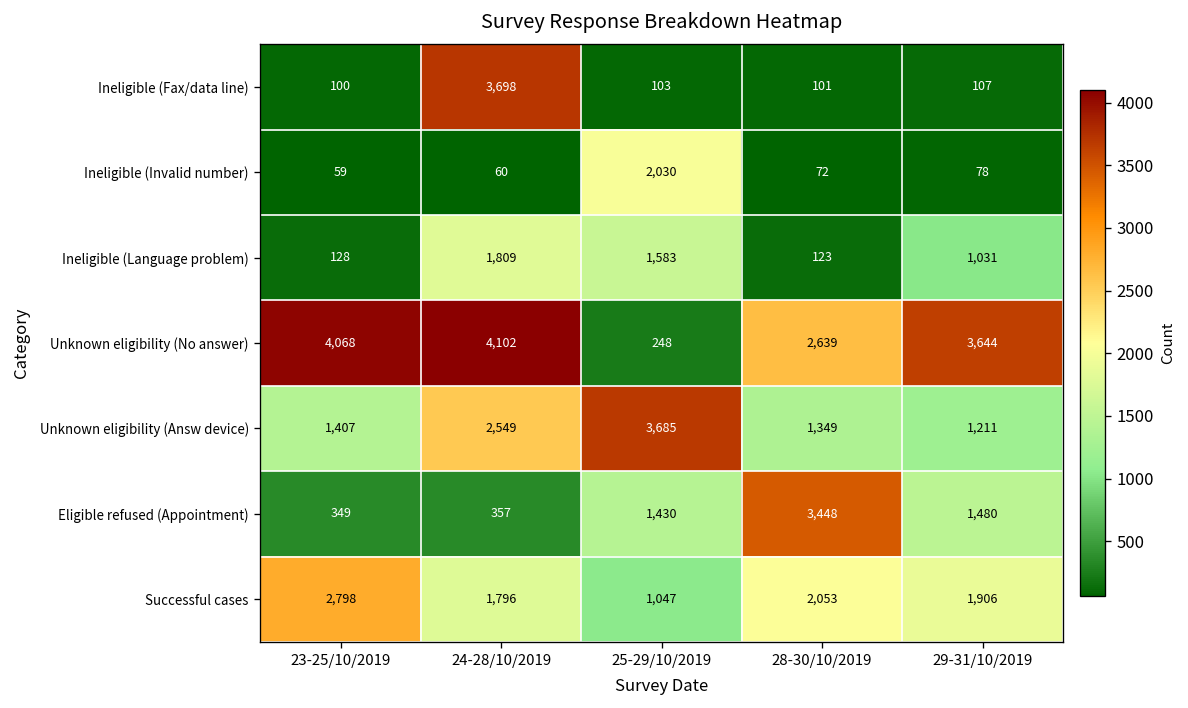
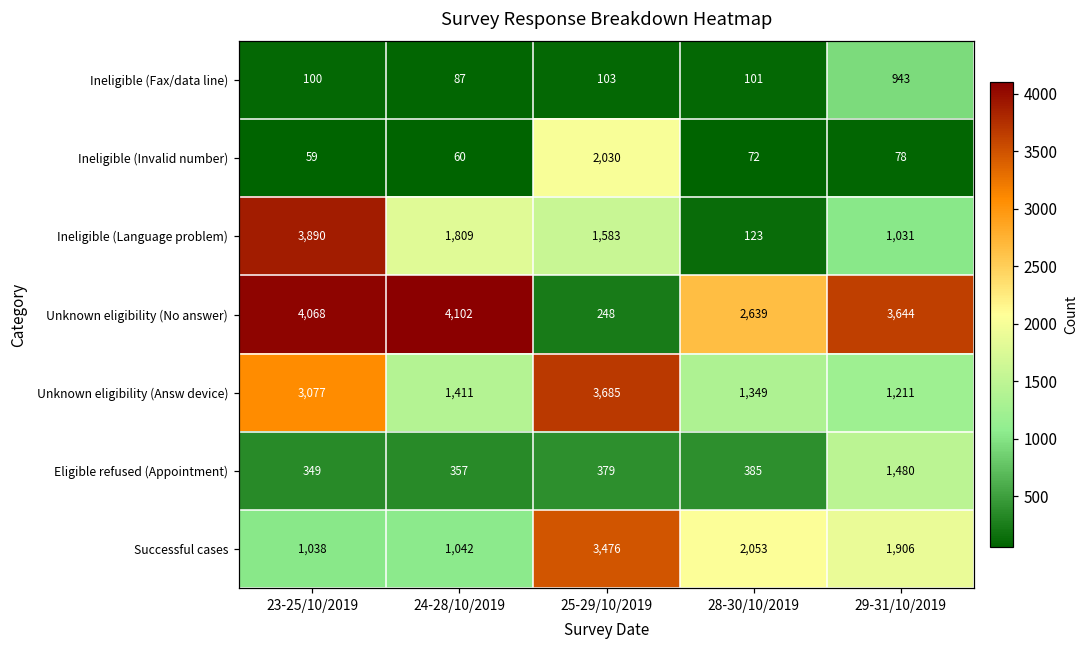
Ineligible (Fax/data line), 24-28/10/2019: 3,698 -> 87
Ineligible (Fax/data line), 29-31/10/2019: 107 -> 943
Ineligible (Language problem), 23-25/10/2019: 128 -> 3,890
Unknown eligibility (Answ device), 23-25/10/2019: 1,407 -> 3,077
Unknown eligibility (Answ device), 24-28/10/2019: 2,549 -> 1,411
Eligible refused (Appointment), 25-29/10/2019: 1,430 -> 379
Eligible refused (Appointment), 28-30/10/2019: 3,448 -> 385
Successful cases, 23-25/10/2019: 2,798 -> 1,038
Successful cases, 24-28/10/2019: 1,796 -> 1,042
Successful cases, 25-29/10/2019: 1,047 -> 3,476
